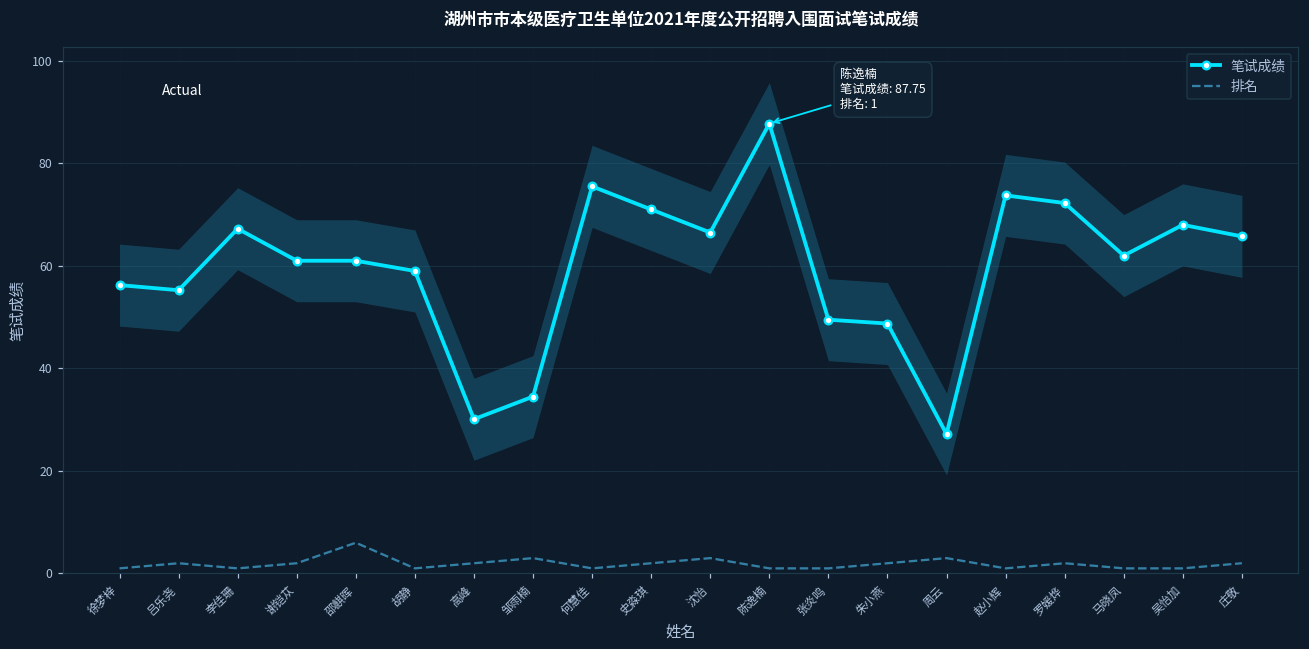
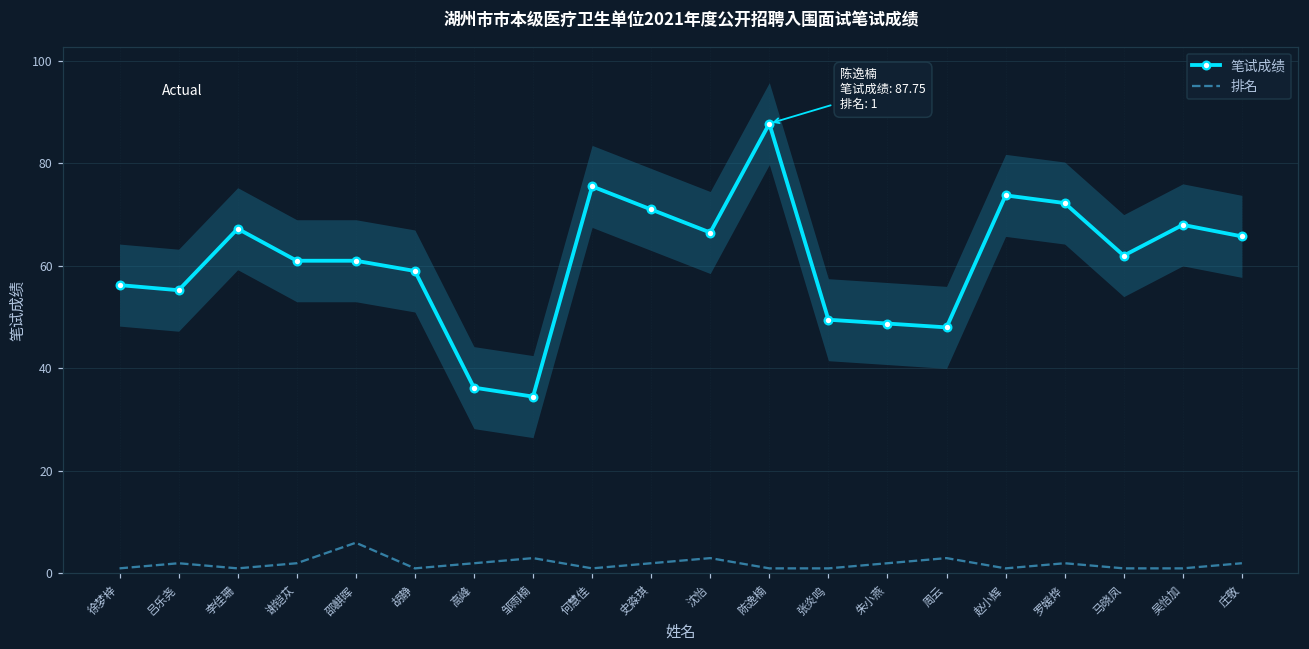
笔试成绩, 高峰: 30 -> 36
笔试成绩, 周云: 27 -> 48
